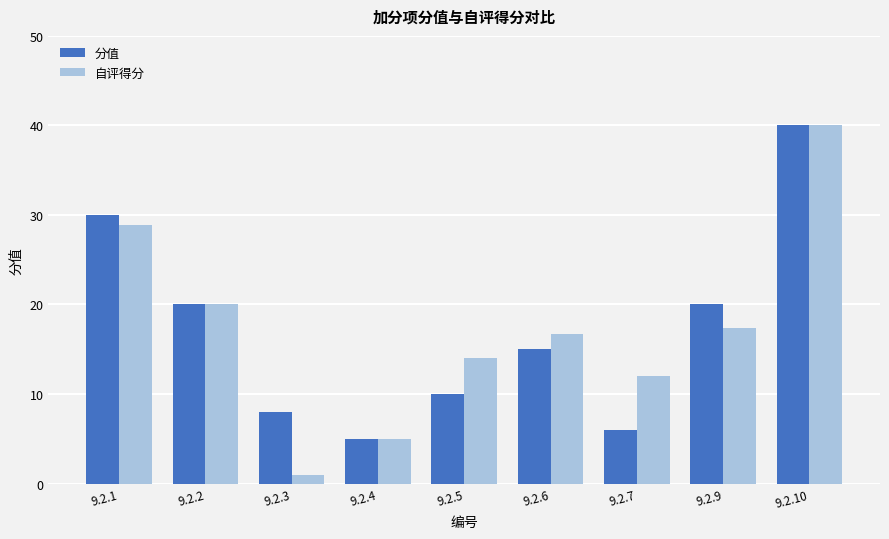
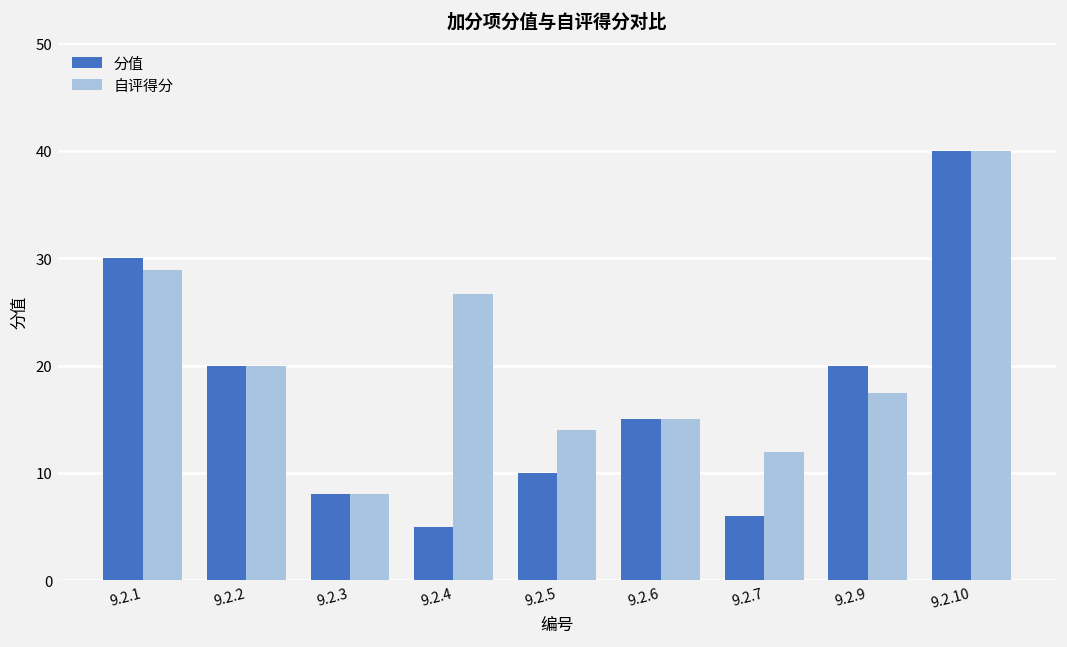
自评得分, 9.2.3: 1 -> 8
自评得分, 9.2.4: 5 -> 27
自评得分, 9.2.6: 17 -> 15
